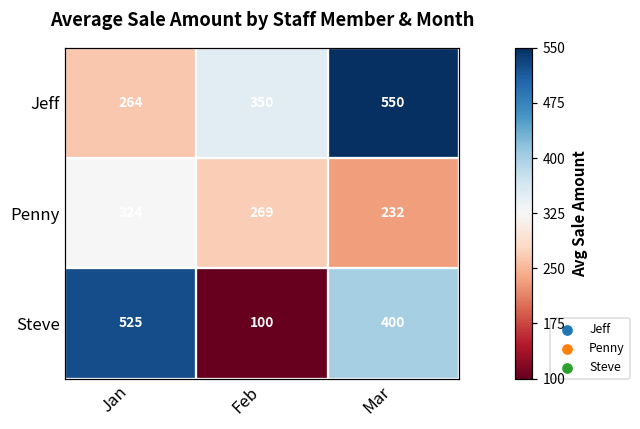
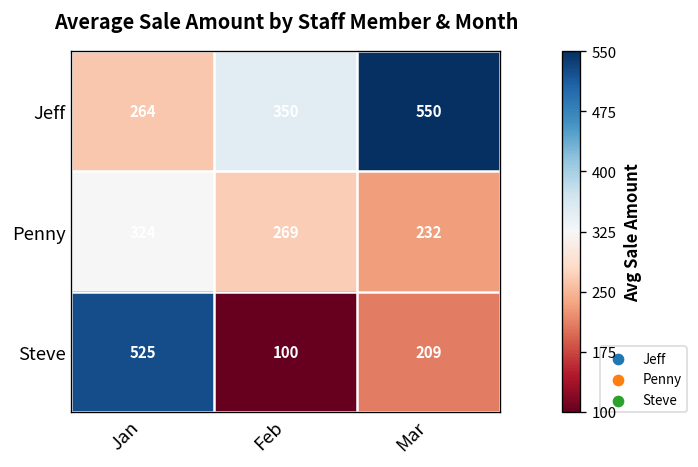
Steve, Mar: 400 -> 209
